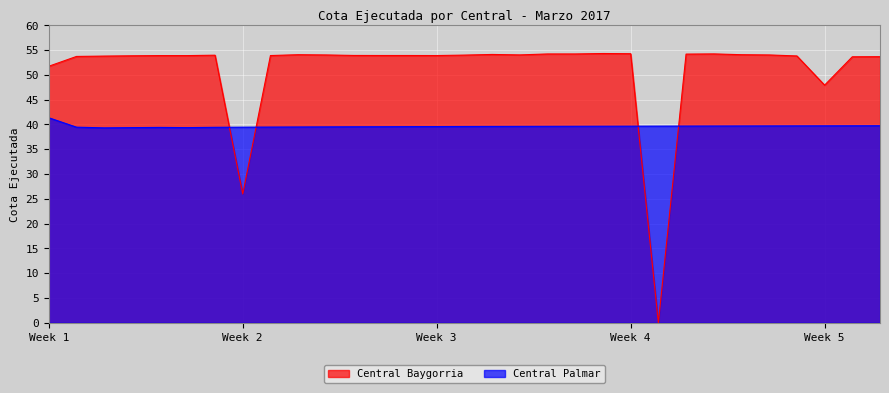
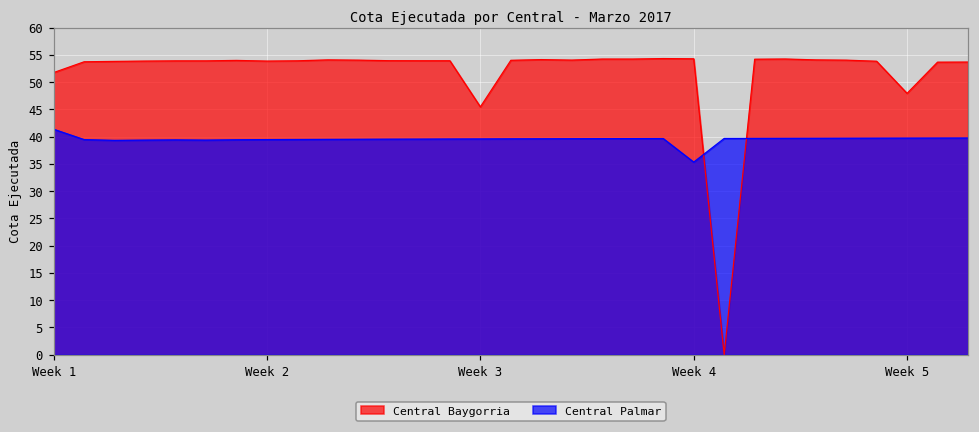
Central Baygorria, Week 2: 26 -> 54
Central Baygorria, Week 3: 54 -> 45
Central Palmar, Week 4: 40 -> 35
